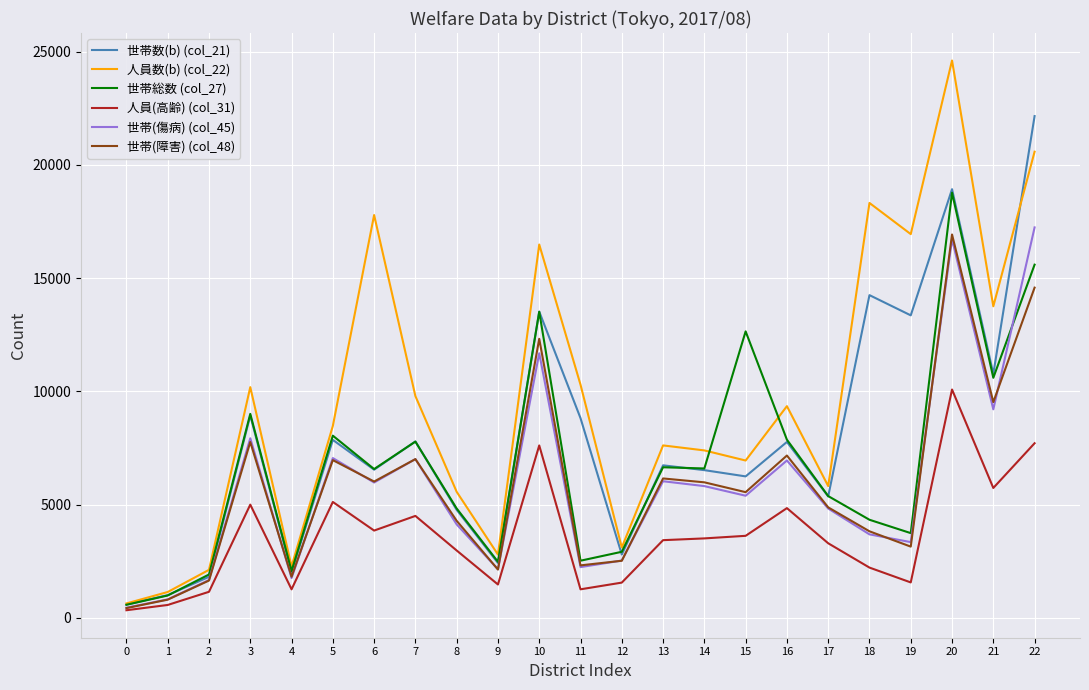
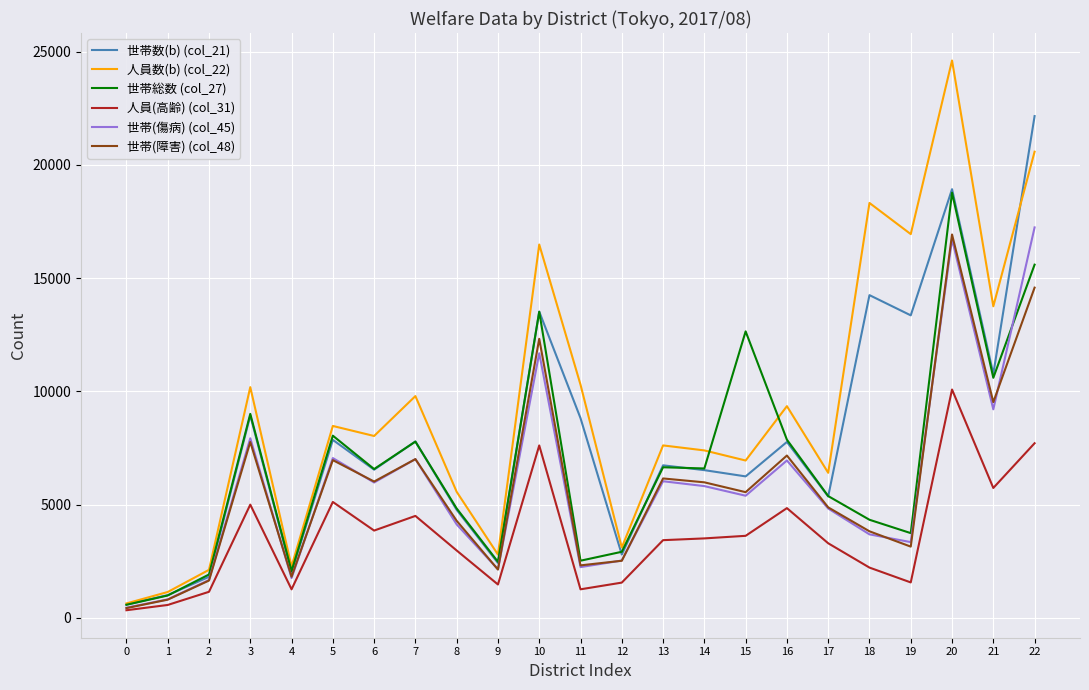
人員数(b) (col_22), 6: 17800 -> 8000
人員数(b) (col_22), 17: 5800 -> 6400
